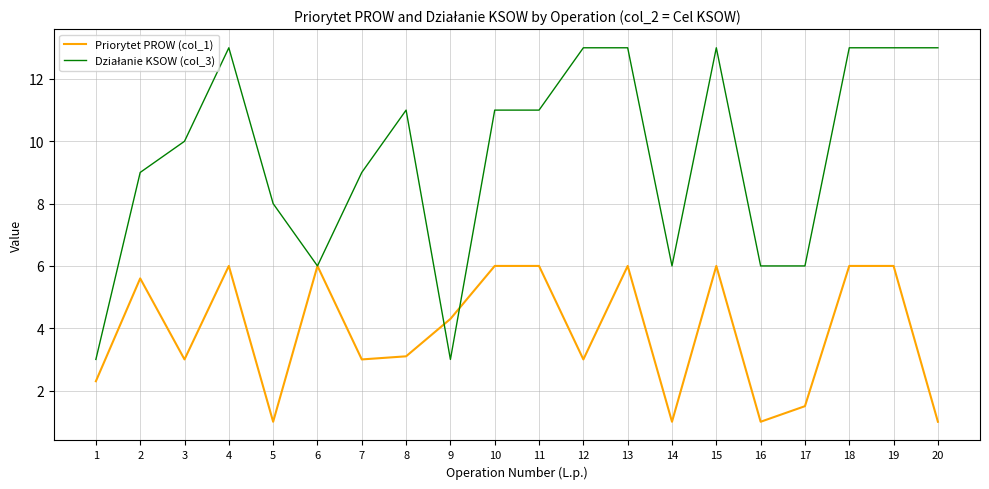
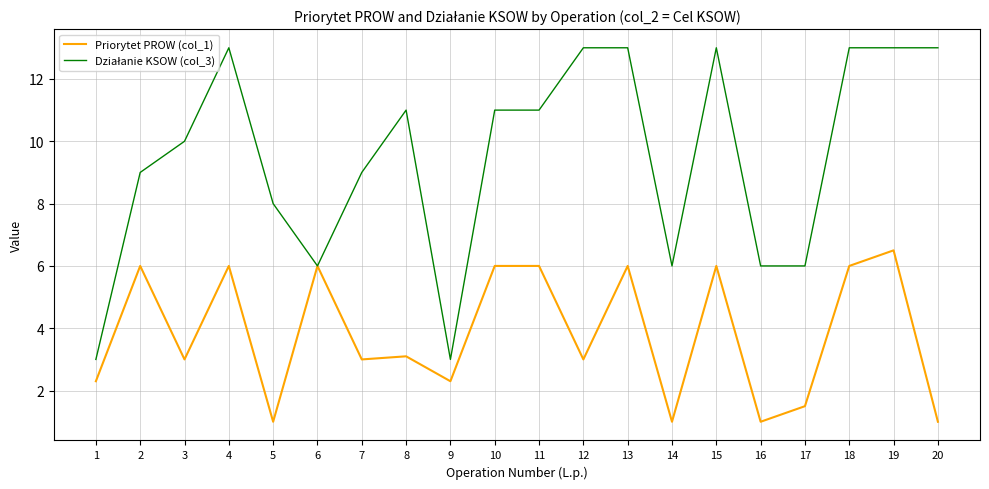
Priorytet PROW (col_1), 2: 5.6 -> 6.0
Priorytet PROW (col_1), 9: 4.3 -> 2.3
Priorytet PROW (col_1), 19: 6.0 -> 6.5
